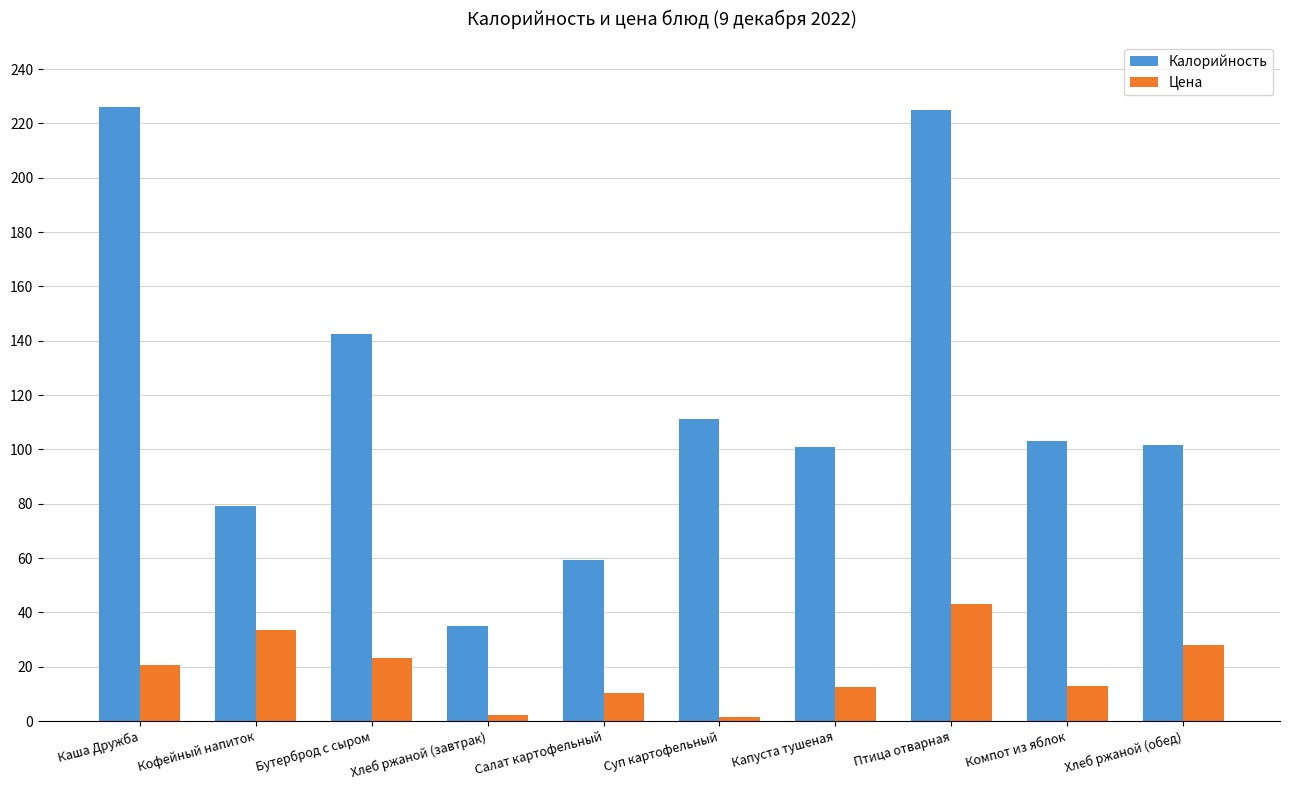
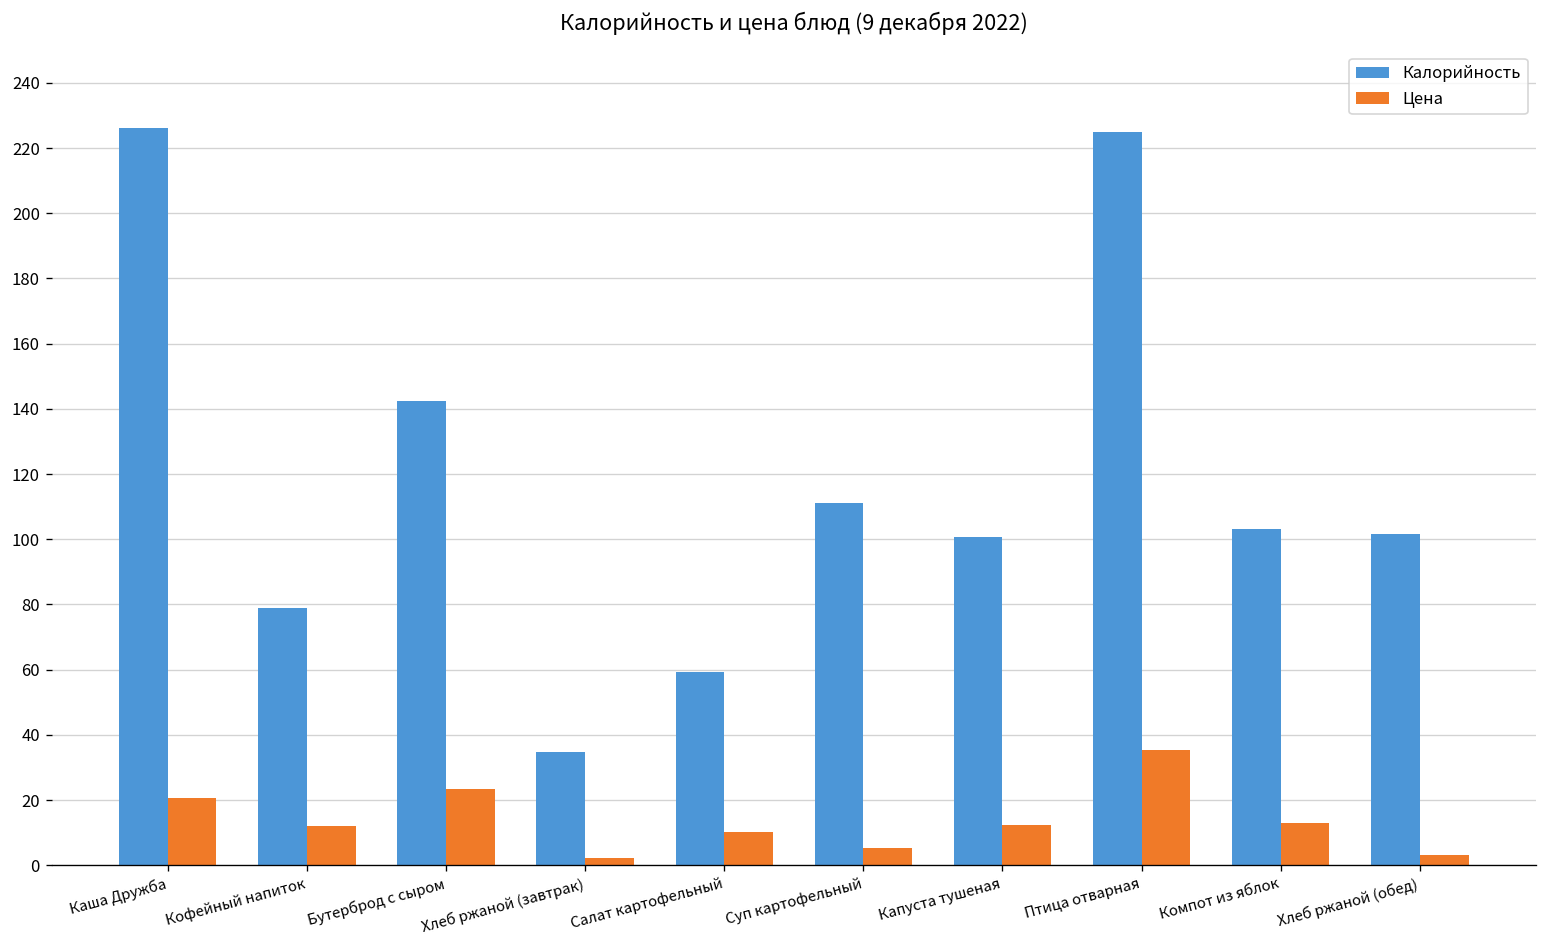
Цена, Кофейный напиток: 34 -> 12
Цена, Суп картофельный: 2 -> 5
Цена, Птица отварная: 43 -> 35
Цена, Хлеб ржаной (обед): 28 -> 3
